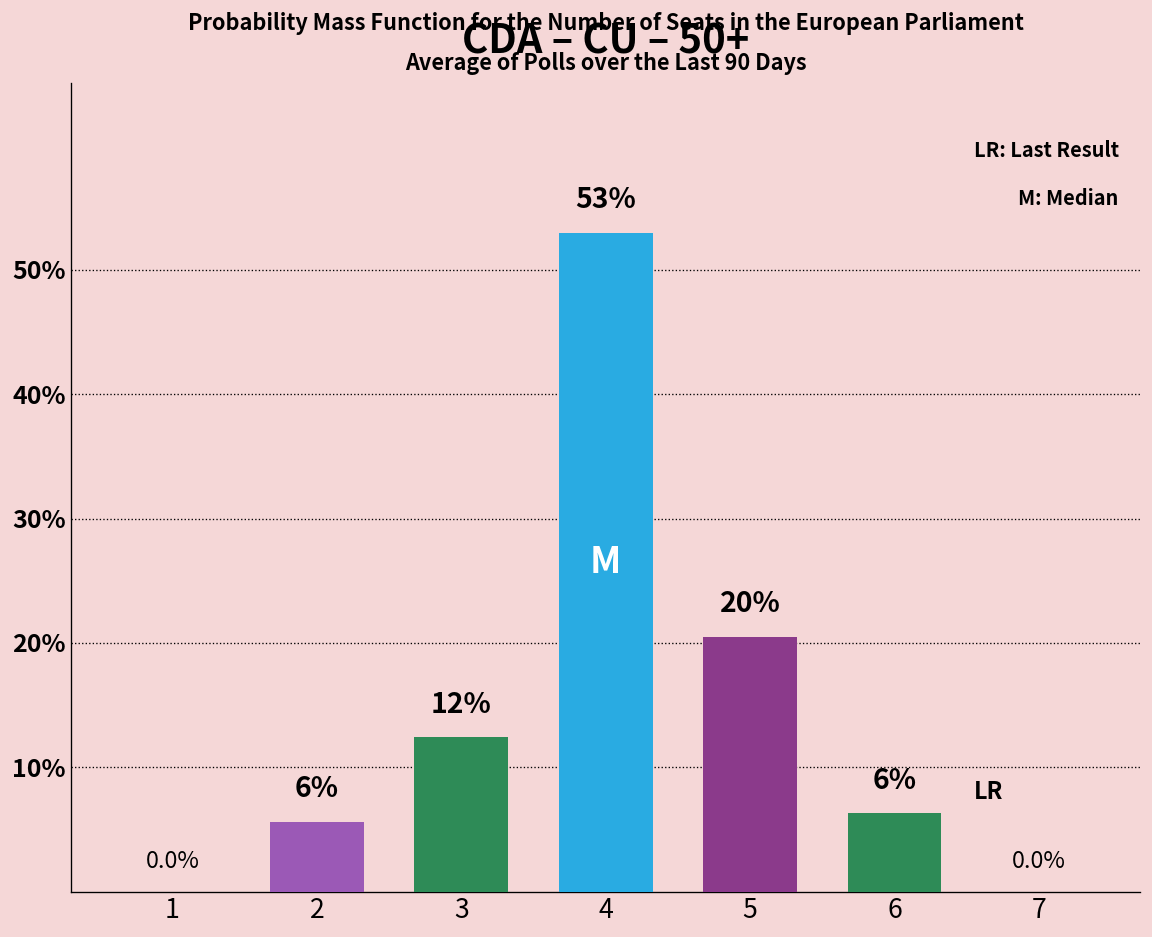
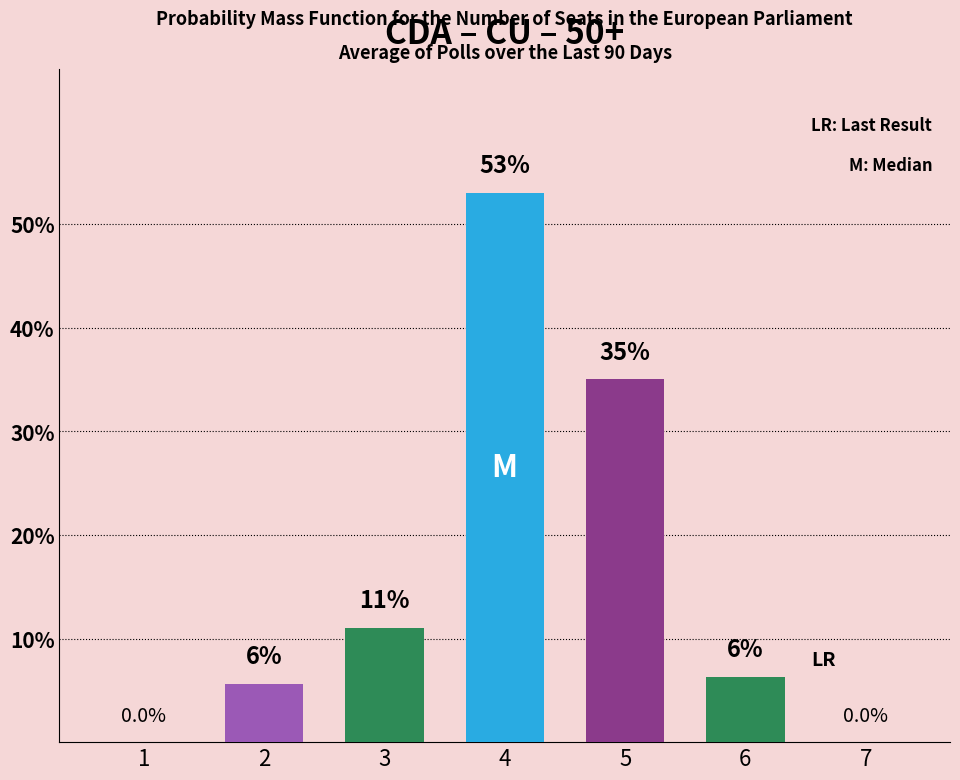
3: 12% -> 11%
5: 20% -> 35%
